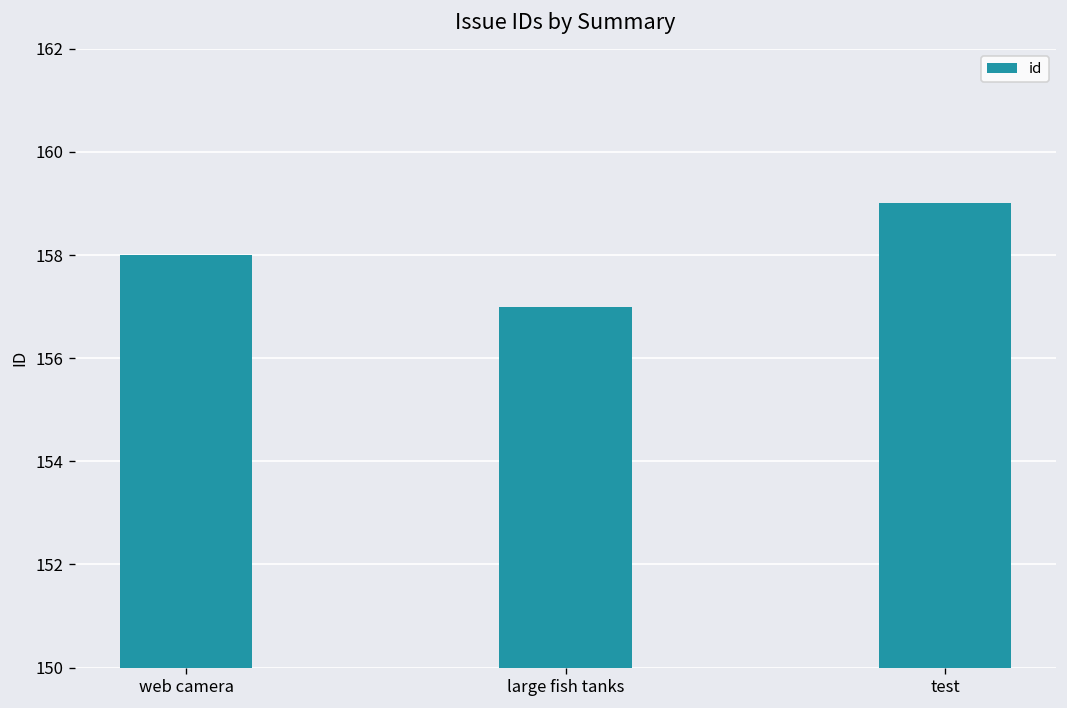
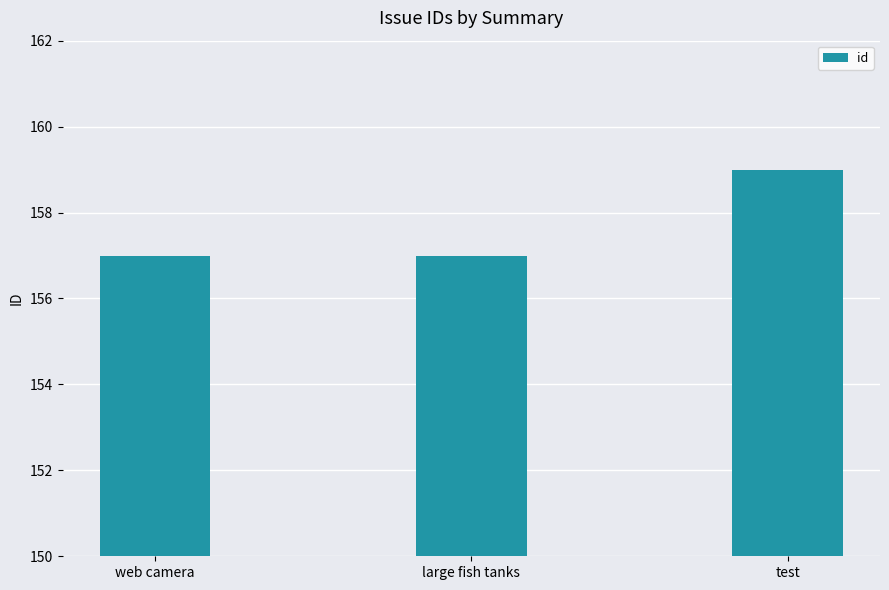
web camera: 158 -> 157
